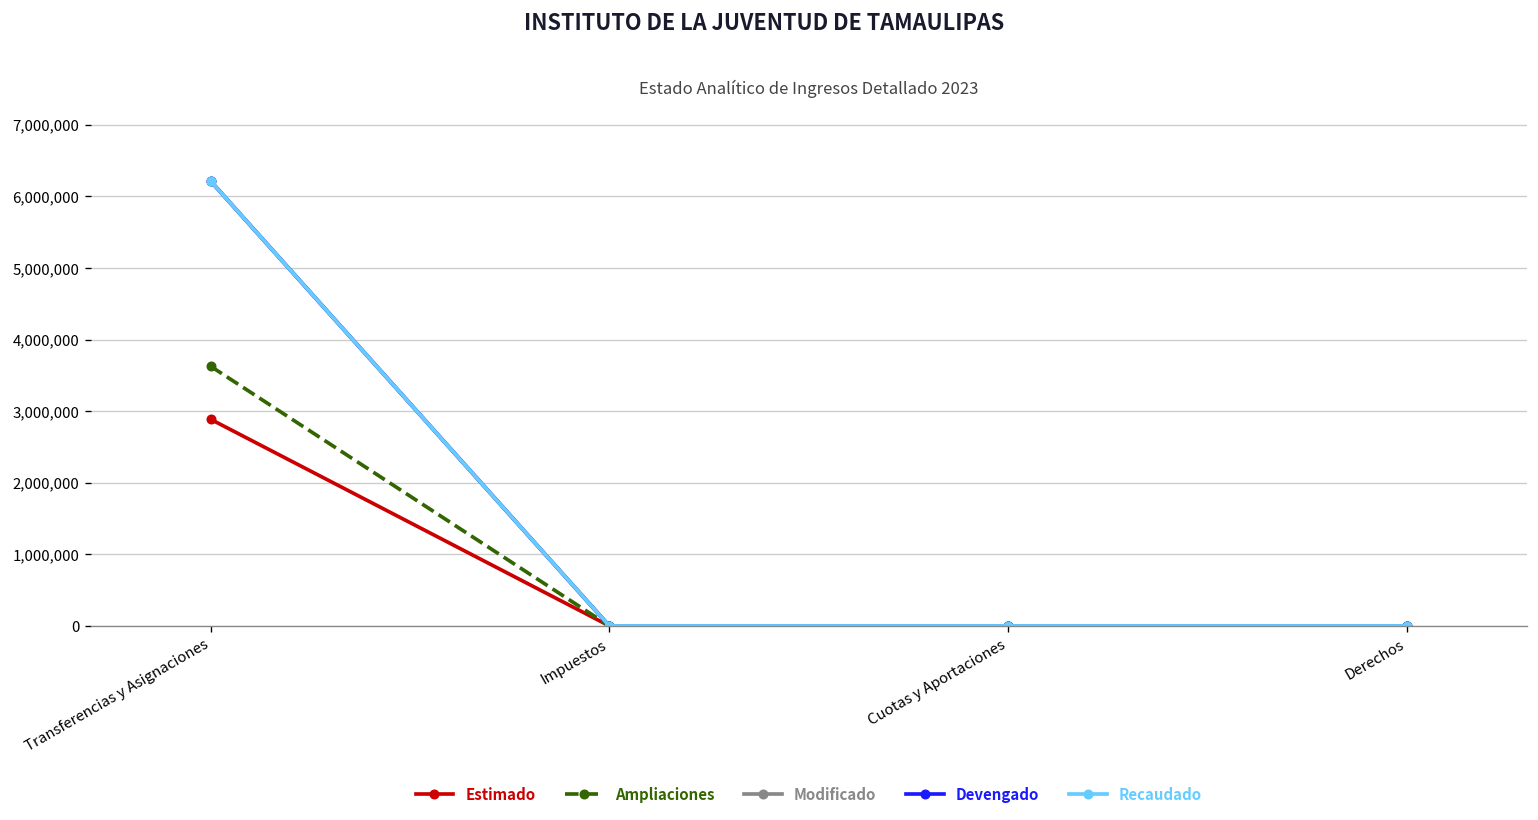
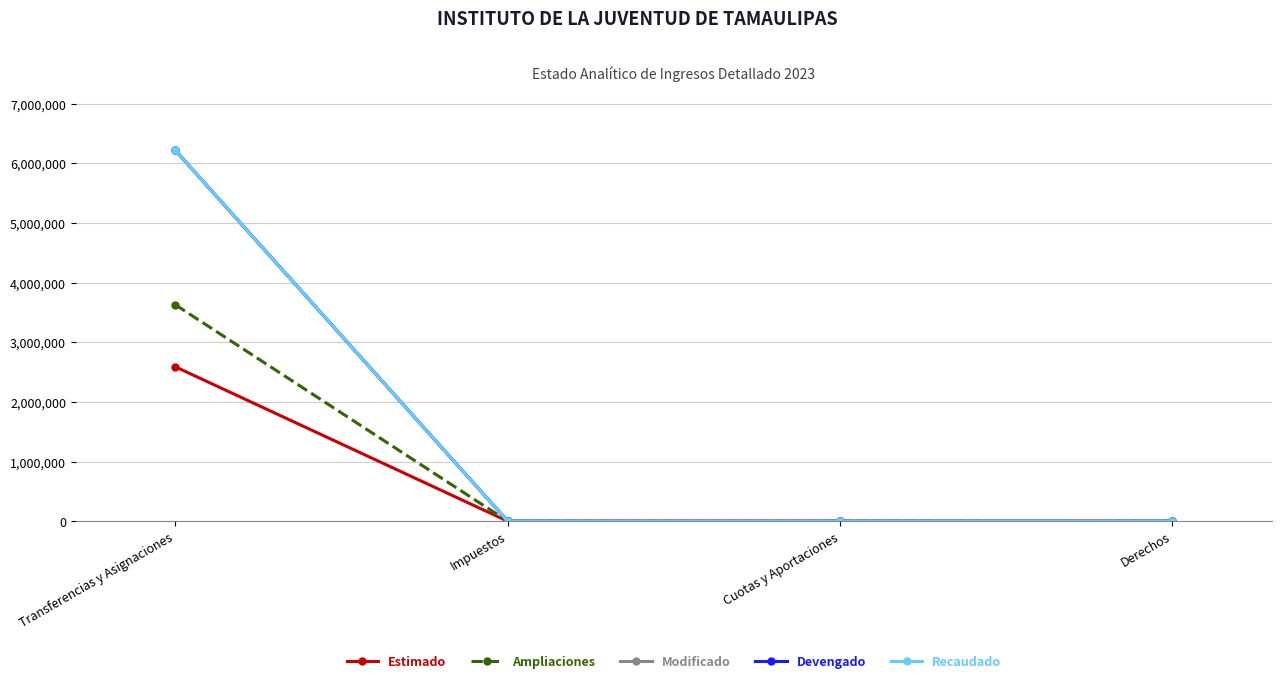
Estimado, Transferencias y Asignaciones: 2,900,000 -> 2,600,000
